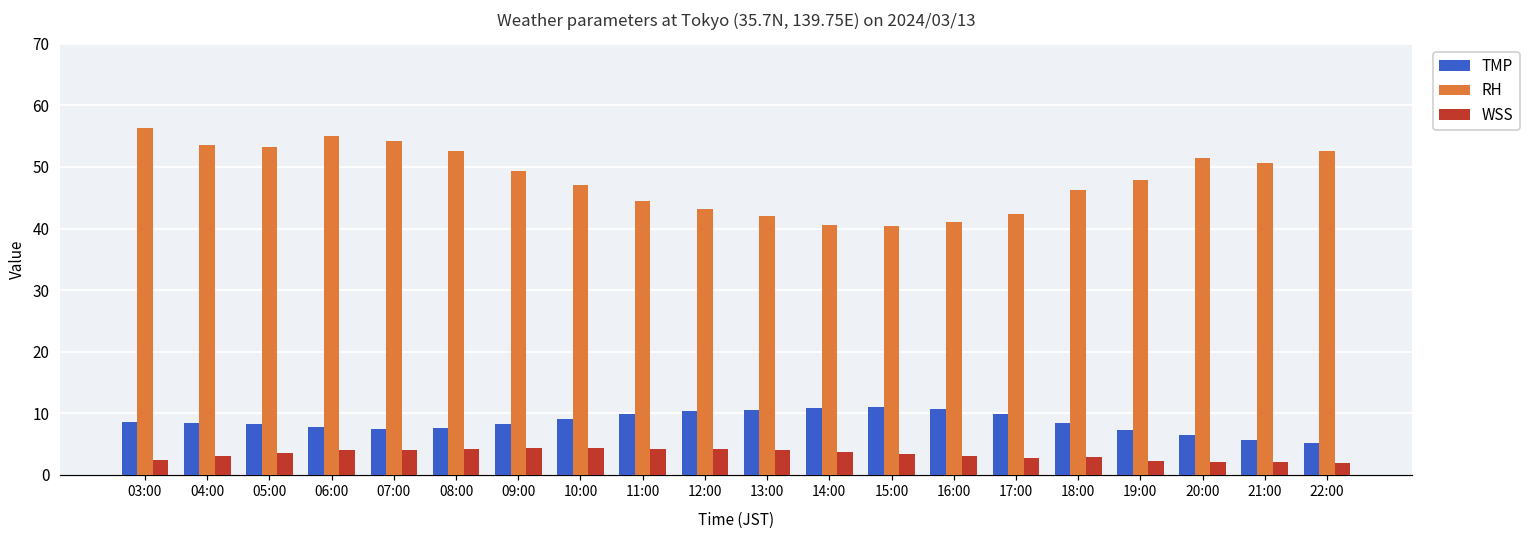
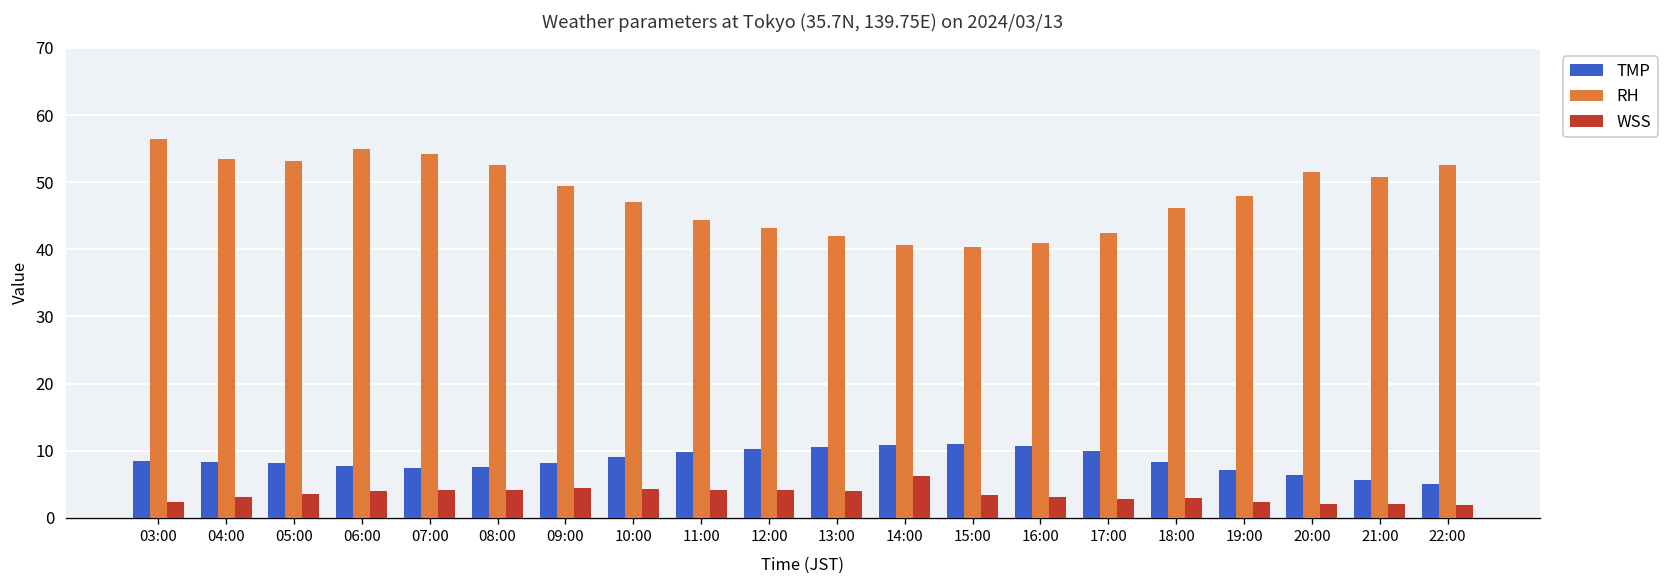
WSS, 14:00: 4 -> 6
